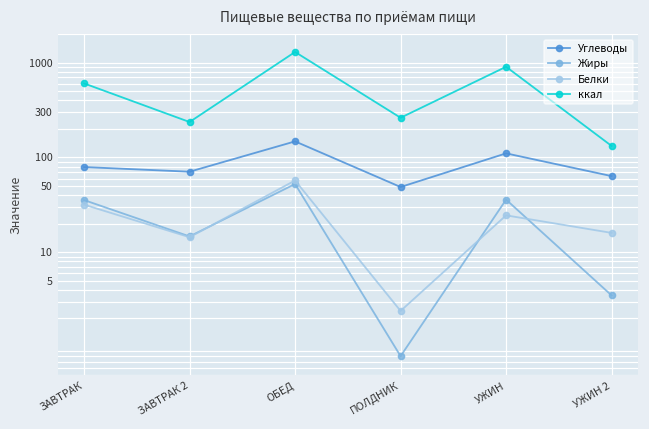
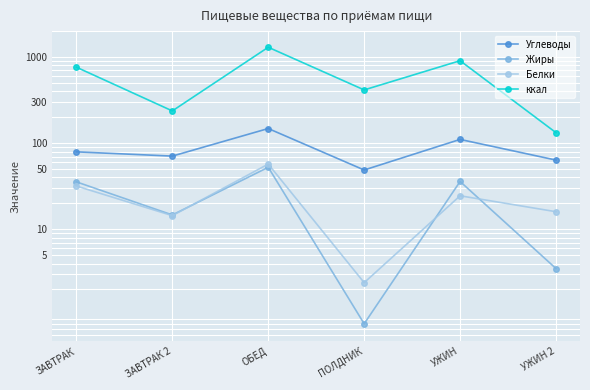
ккал, ЗАВТРАК: 600 -> 800
ккал, ПОЛДНИК: 260 -> 400
